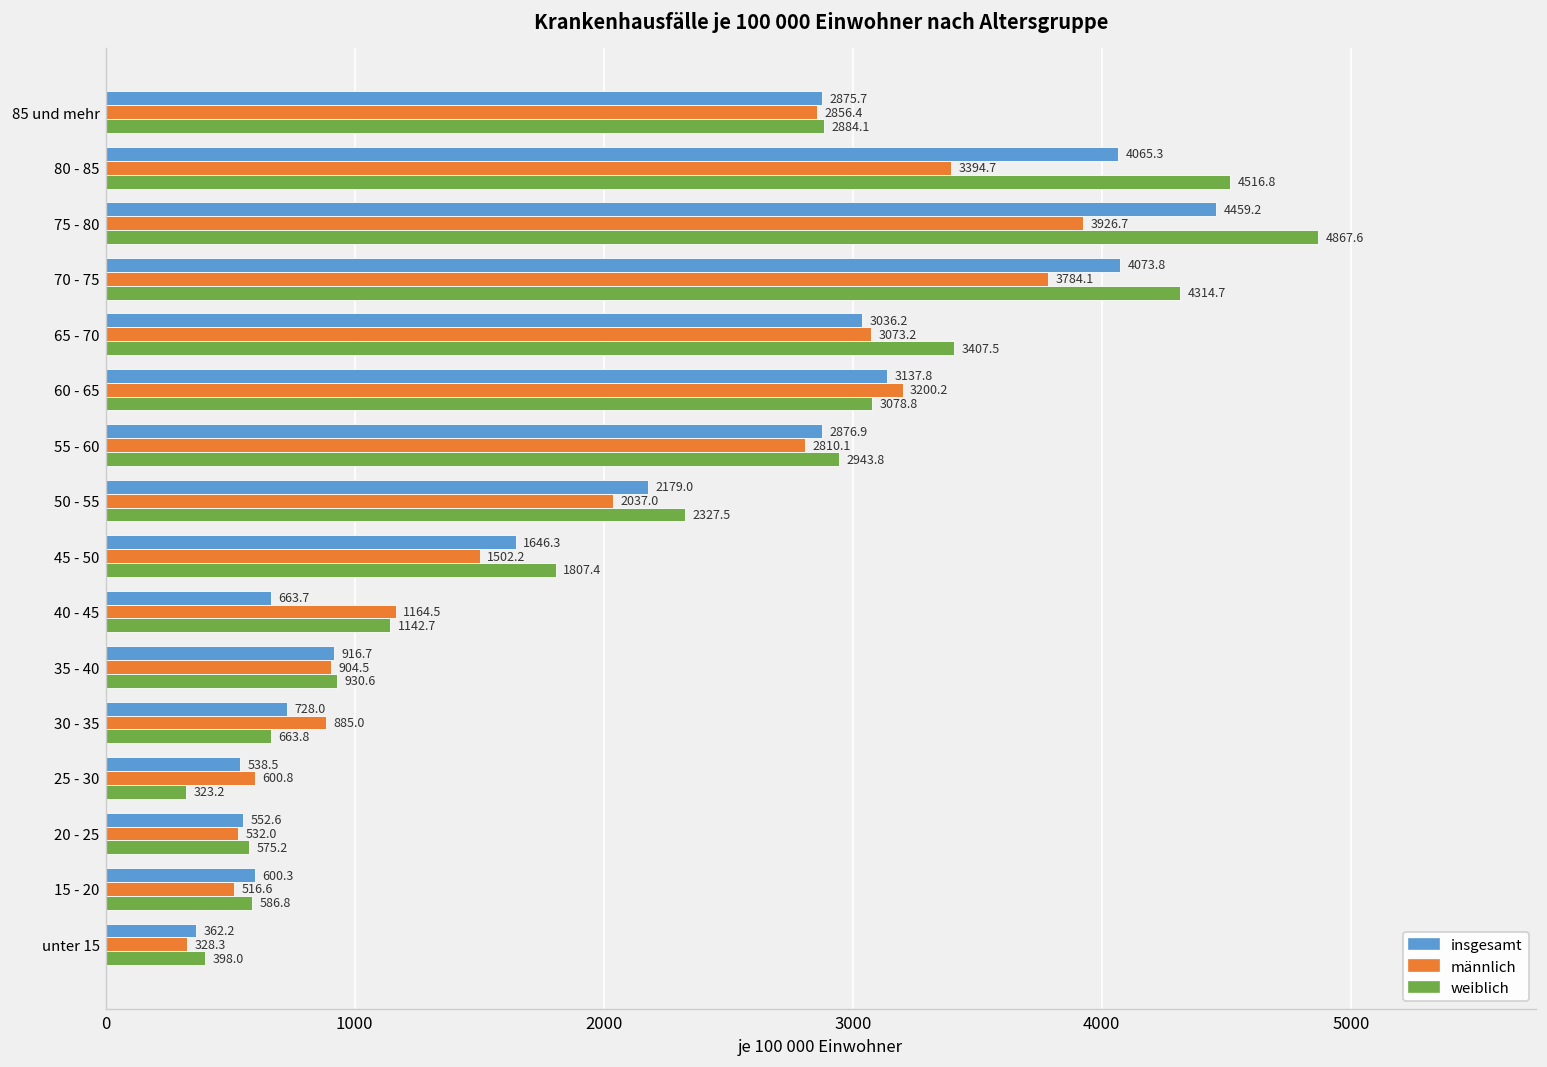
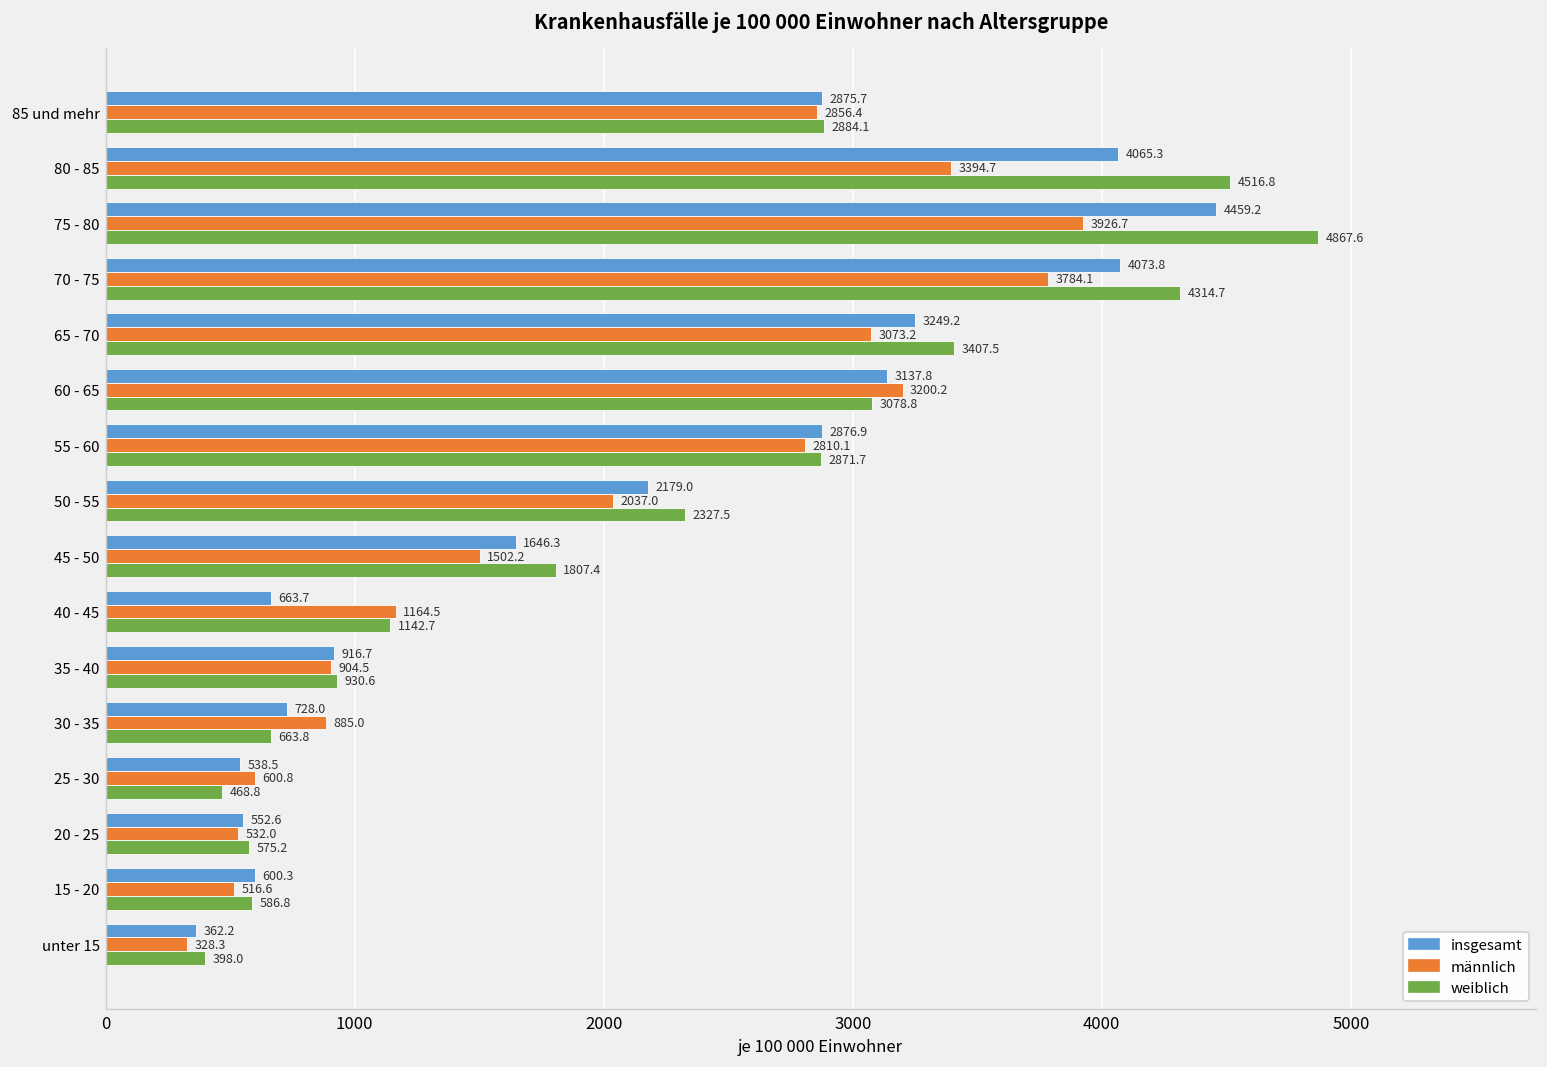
insgesamt, 65 - 70: 3036.2 -> 3249.2
weiblich, 55 - 60: 2943.8 -> 2871.7
weiblich, 25 - 30: 323.2 -> 468.8
